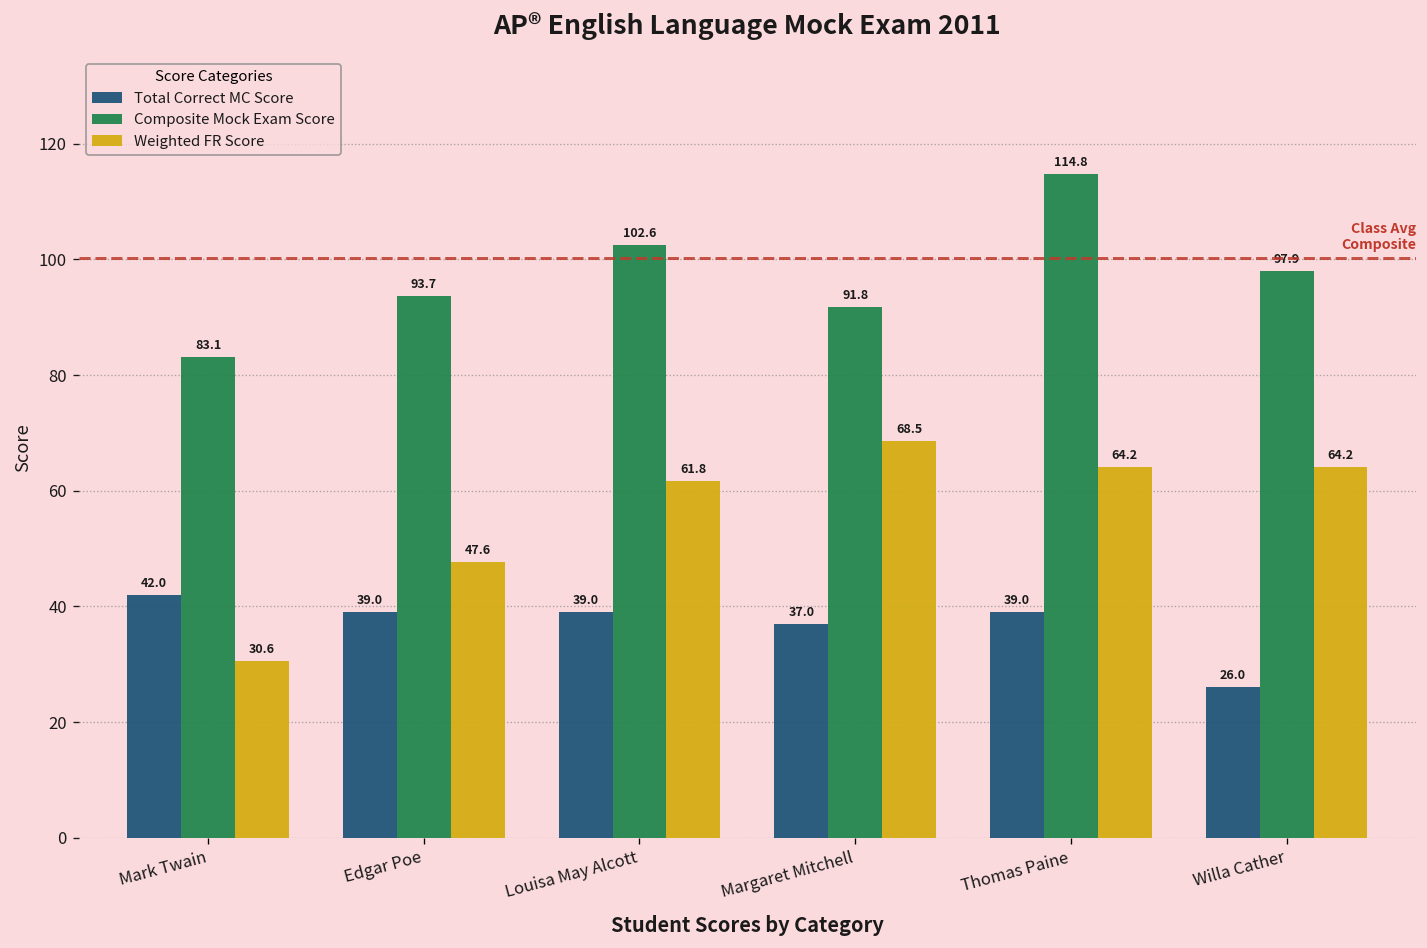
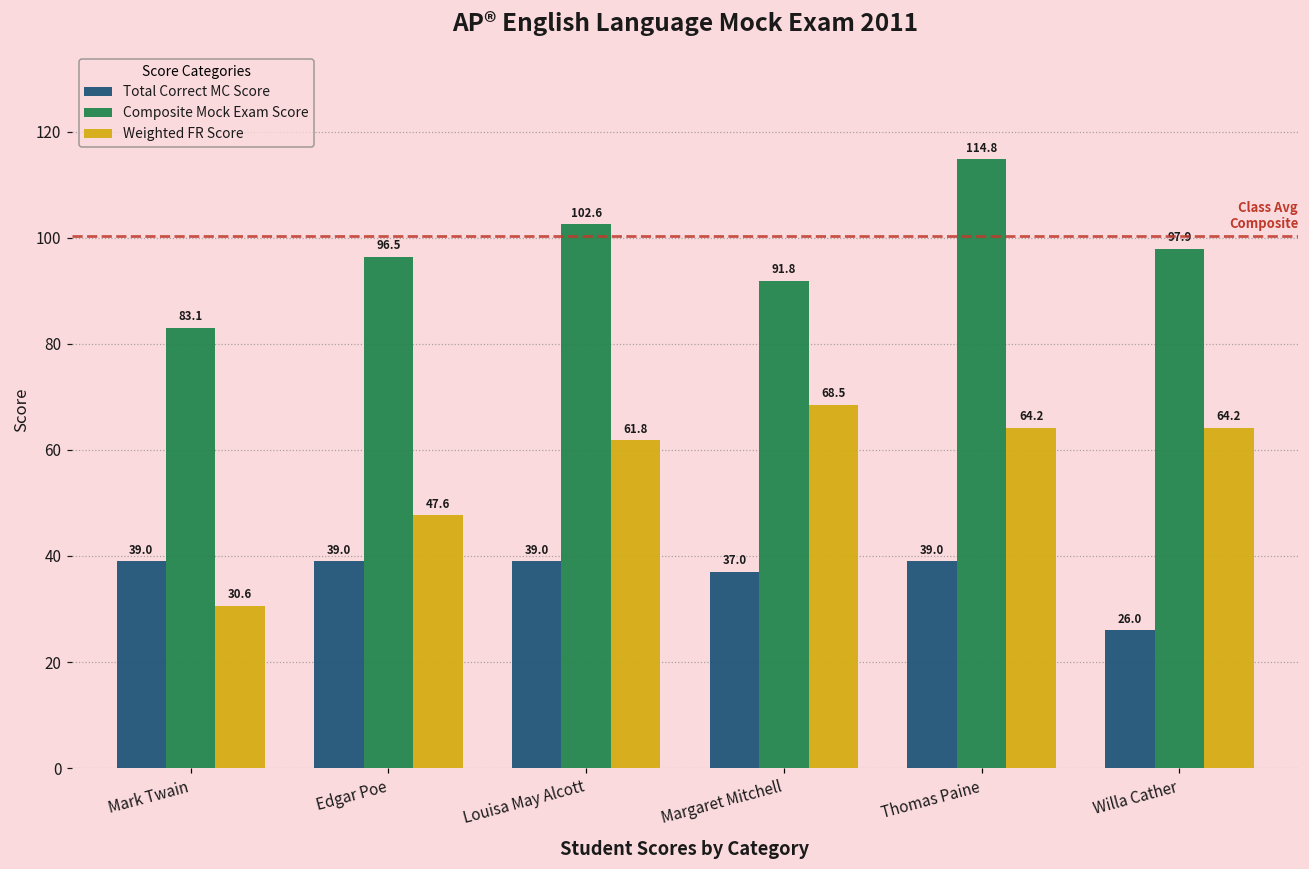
Total Correct MC Score, Mark Twain: 42.0 -> 39.0
Composite Mock Exam Score, Edgar Poe: 93.7 -> 96.5
